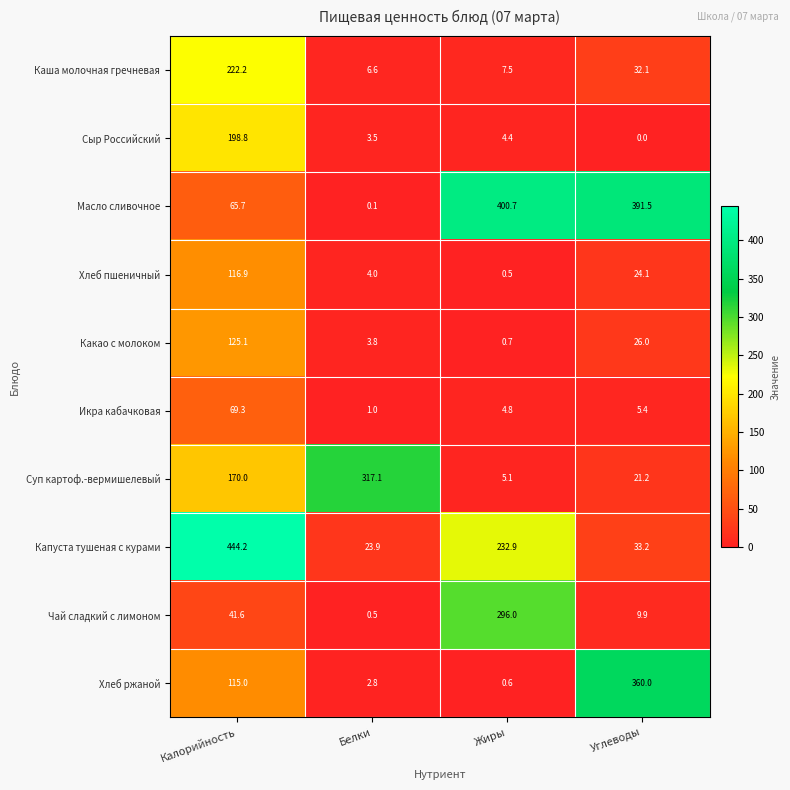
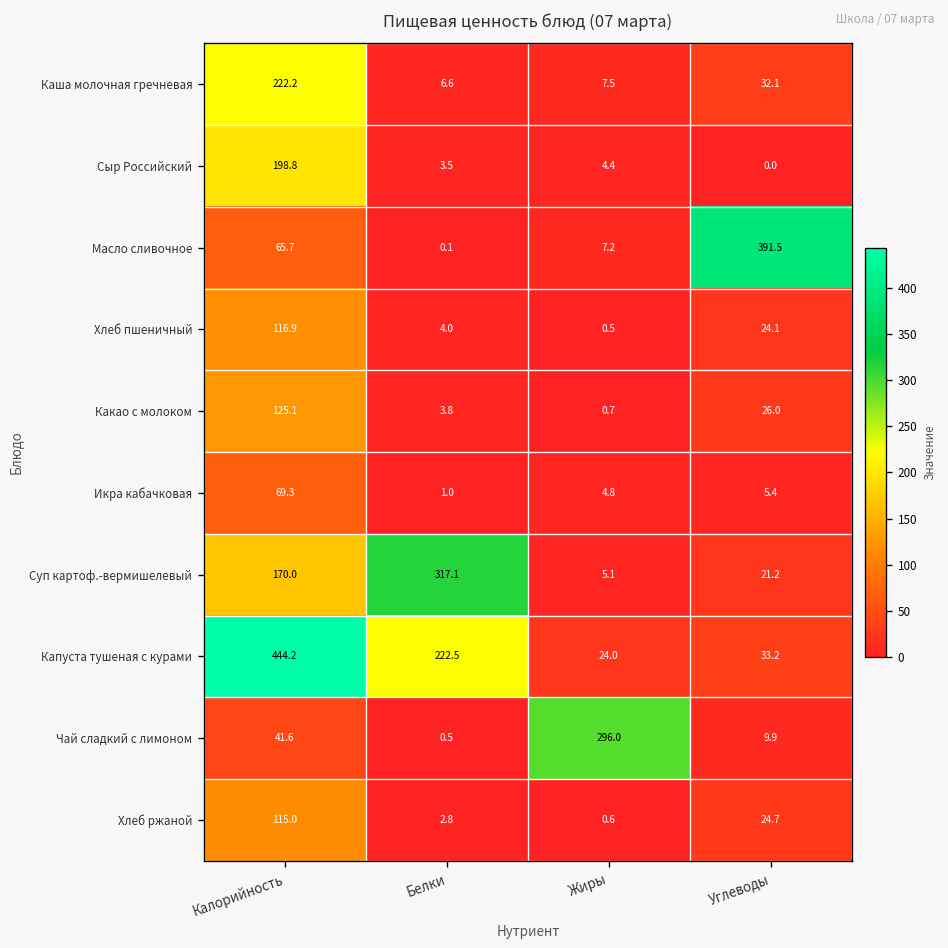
Масло сливочное, Жиры: 400.7 -> 7.2
Капуста тушеная с курами, Белки: 23.9 -> 222.5
Капуста тушеная с курами, Жиры: 232.9 -> 24.0
Хлеб ржаной, Углеводы: 360.0 -> 24.7
